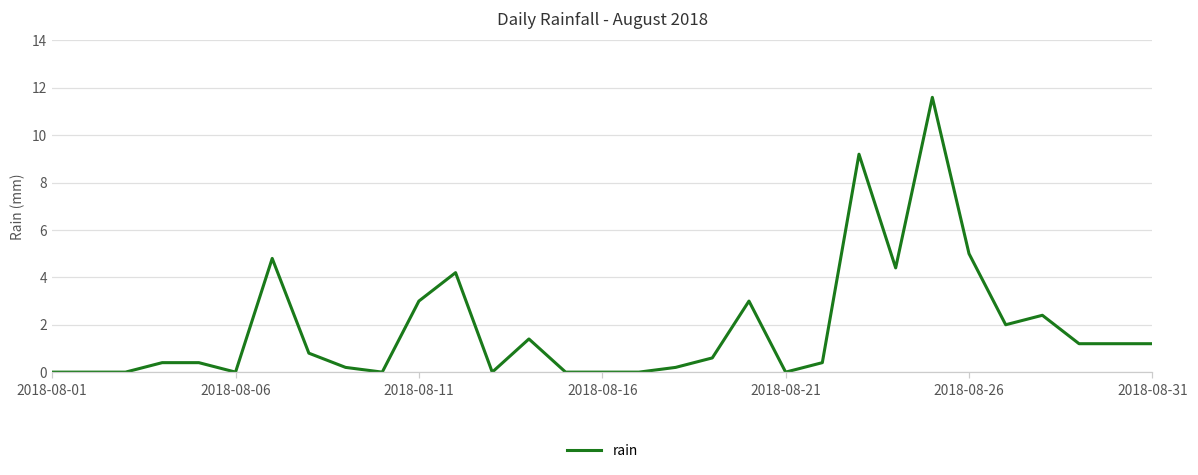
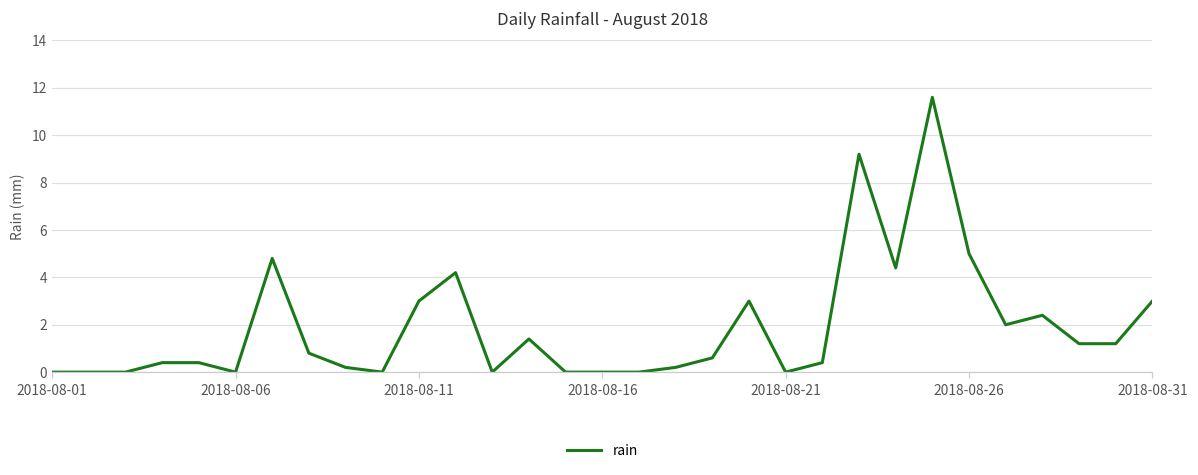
2018-08-31: 1.2 -> 3.0
